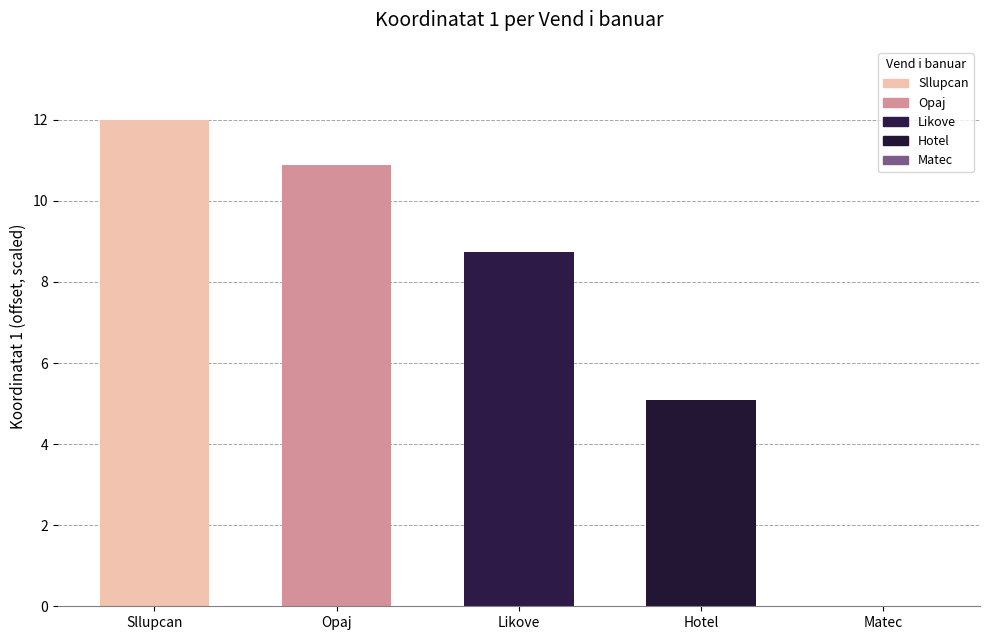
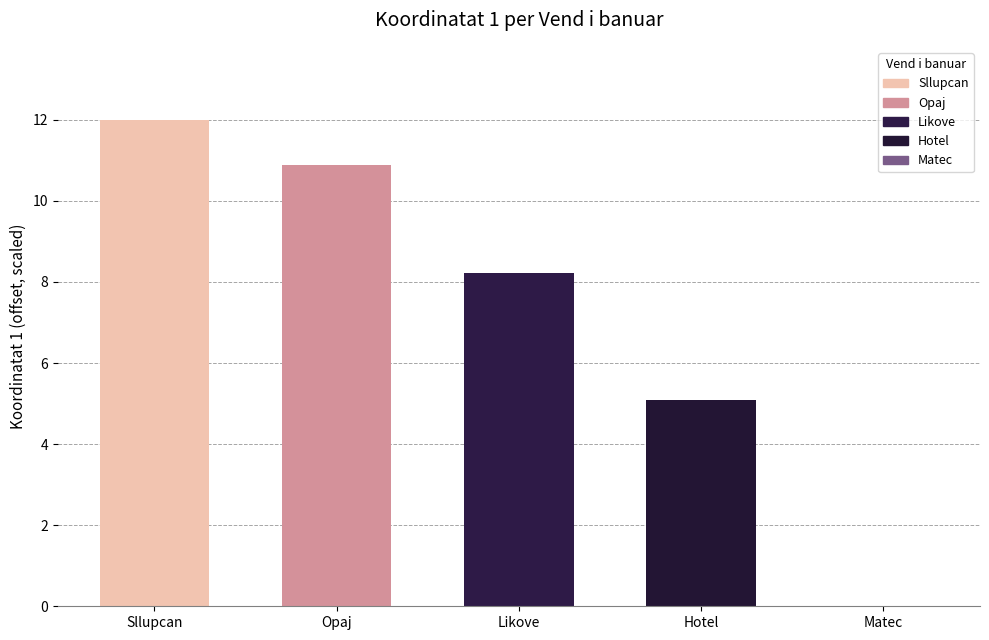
Likove: 8.7 -> 8.2
